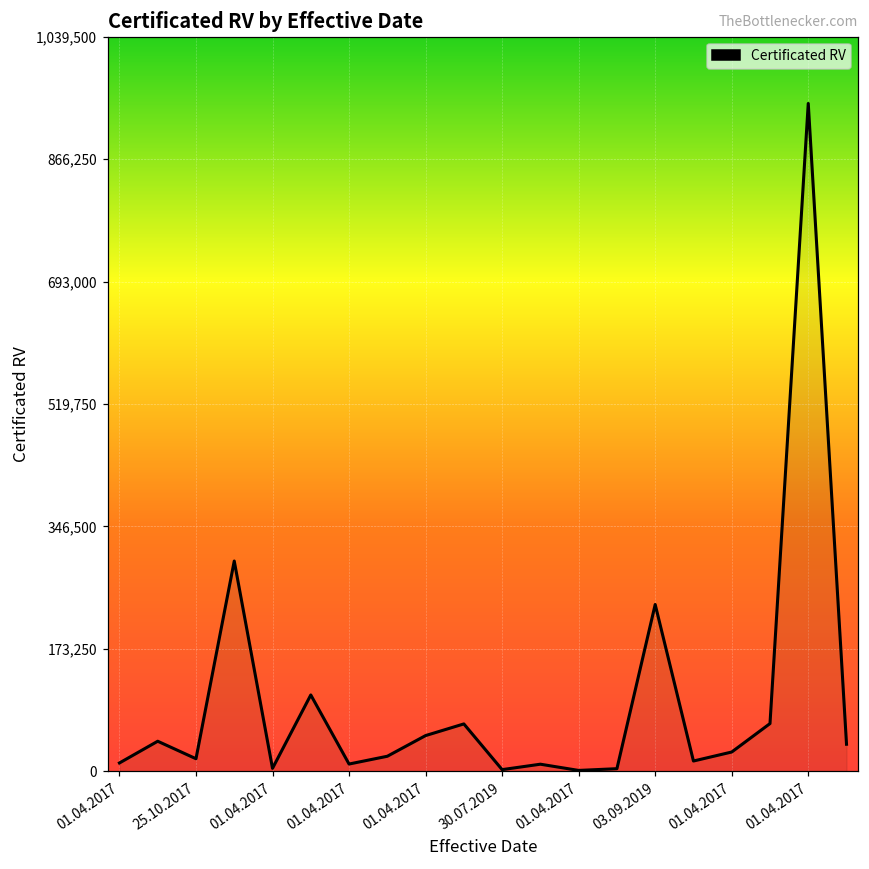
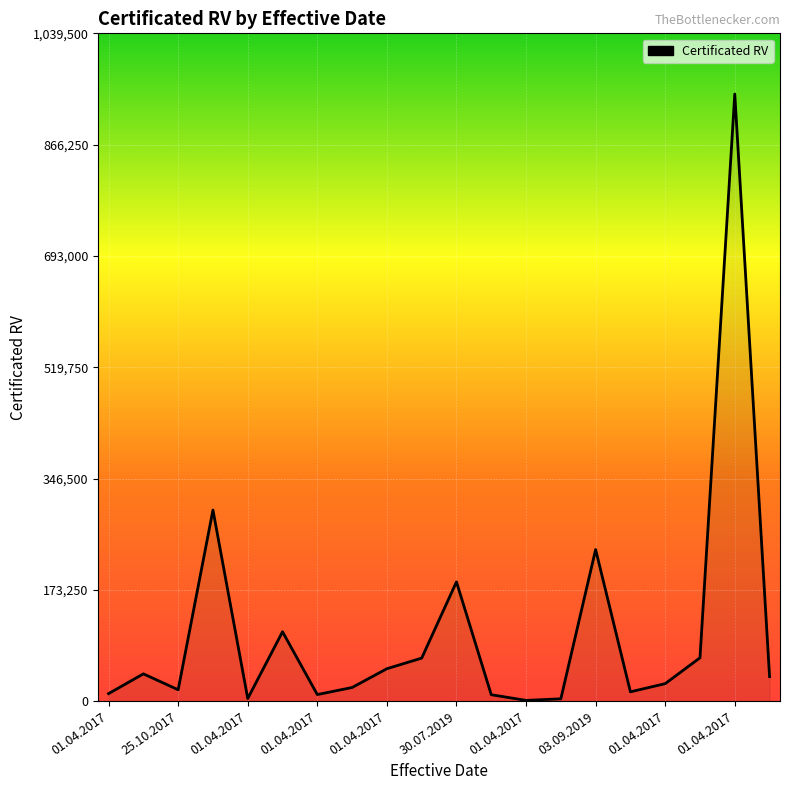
30.07.2019: 0 -> 190,000
